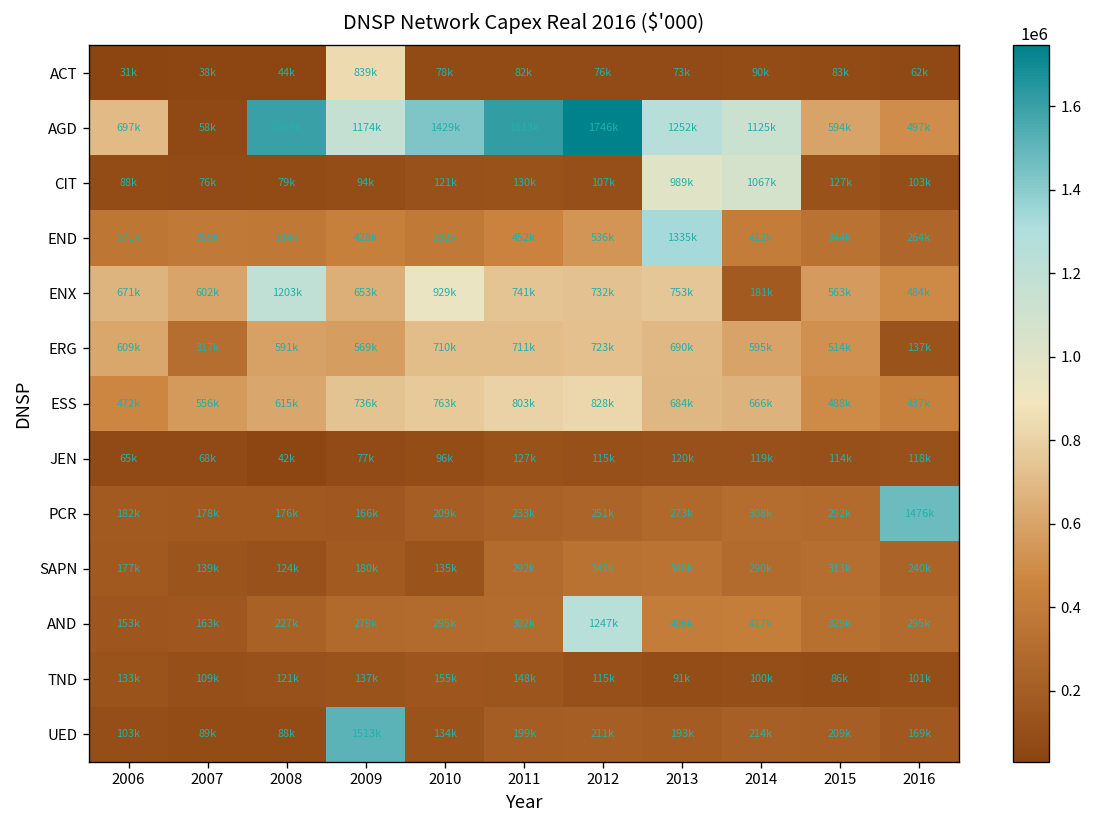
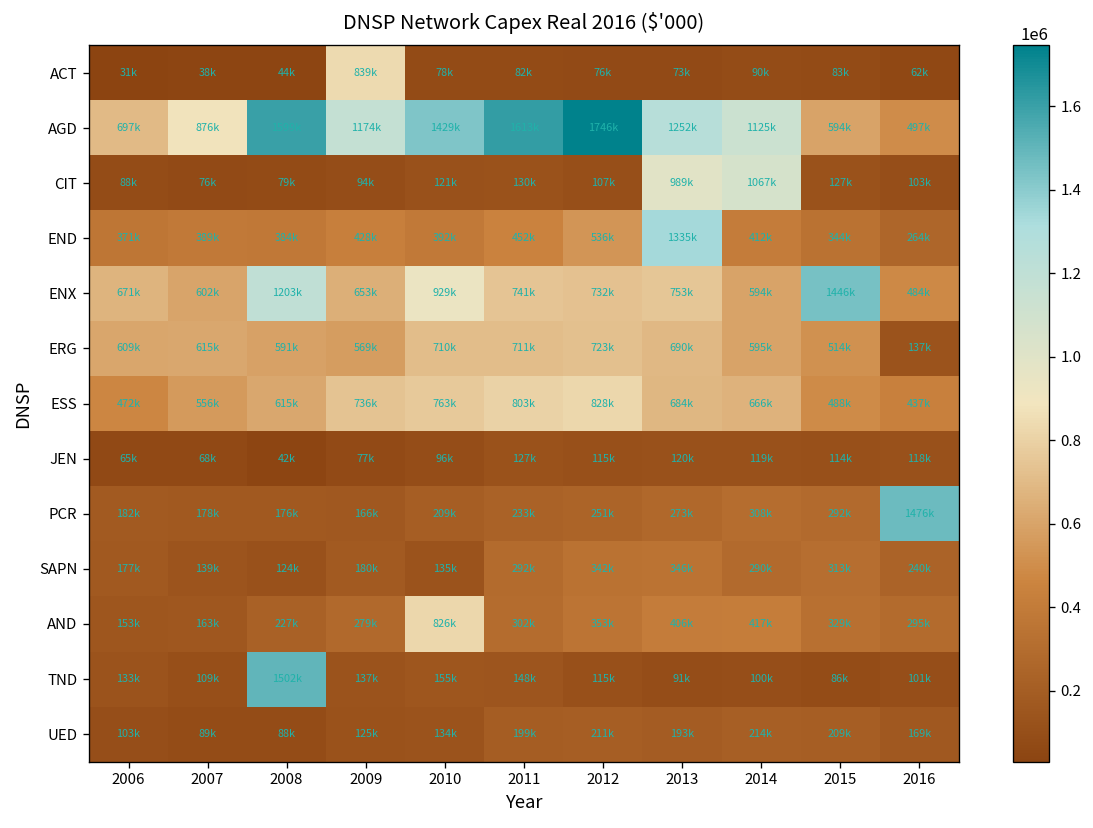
AGD, 2007: 58k -> 876k
ENX, 2014: 181k -> 594k
ENX, 2015: 563k -> 1446k
ERG, 2007: 317k -> 615k
AND, 2010: 295k -> 826k
AND, 2012: 1247k -> 353k
TND, 2008: 121k -> 1502k
UED, 2009: 1513k -> 125k
